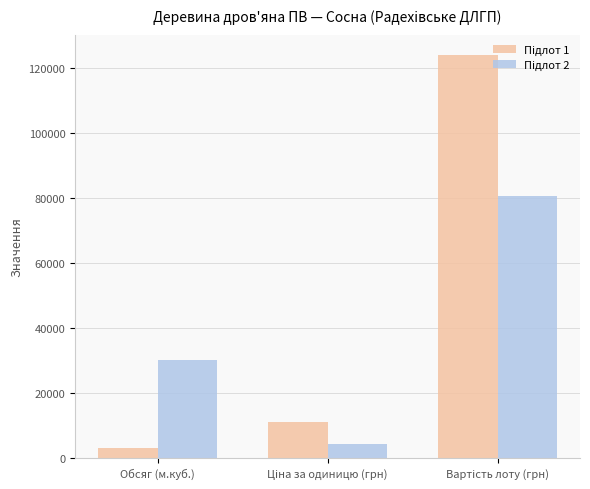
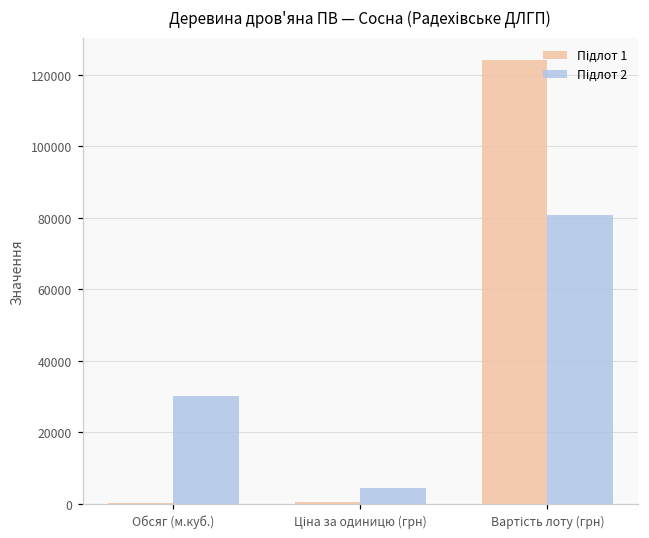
Підлот 1, Обсяг (м.куб.): 3000 -> 0
Підлот 1, Ціна за одиницю (грн): 11000 -> 1000
